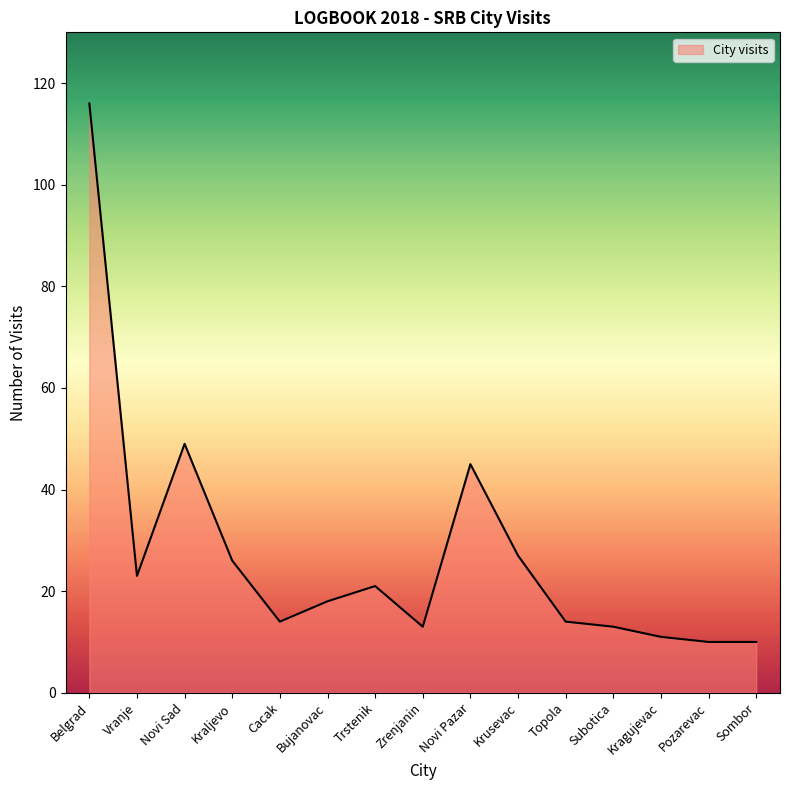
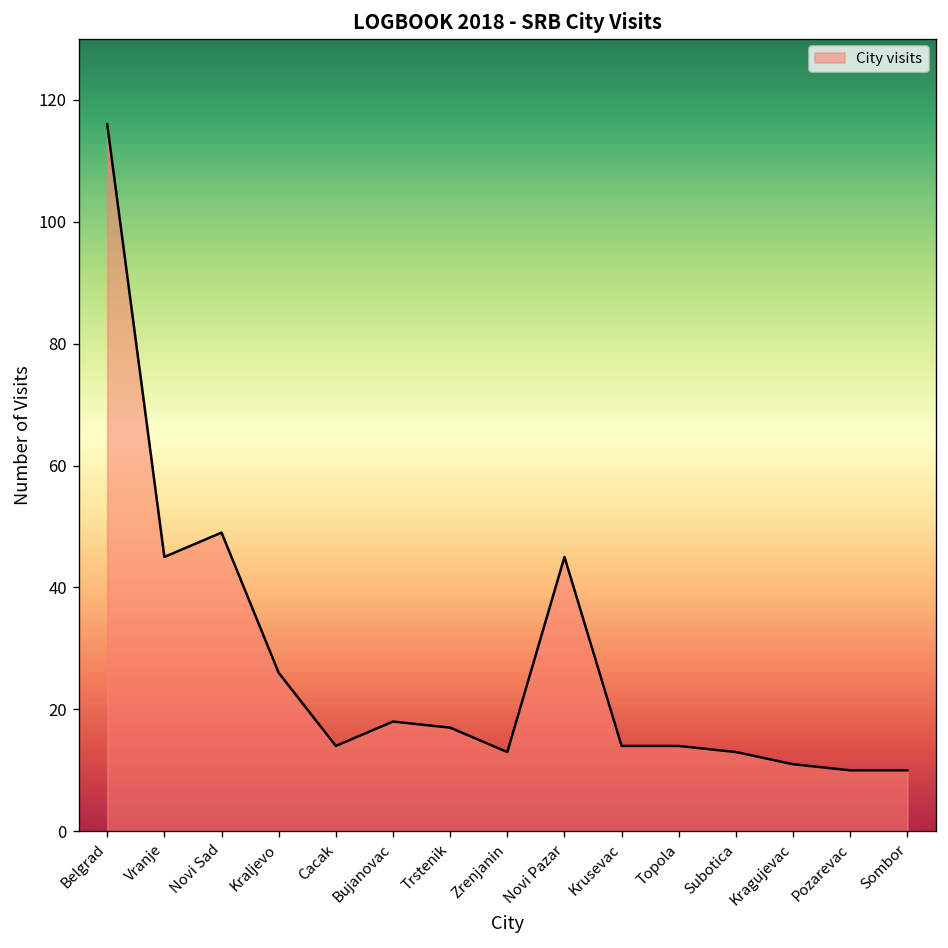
Vranje: 23 -> 45
Trstenik: 21 -> 17
Krusevac: 27 -> 14
